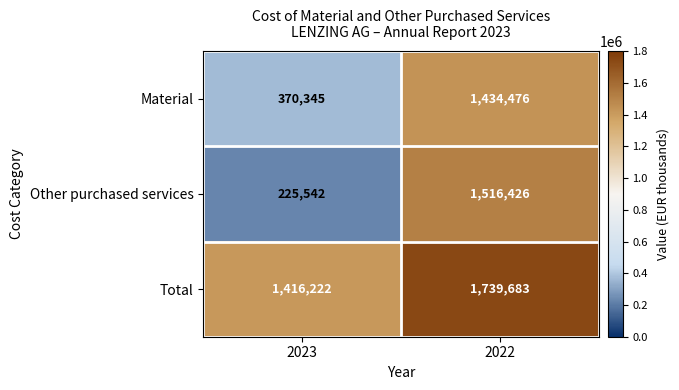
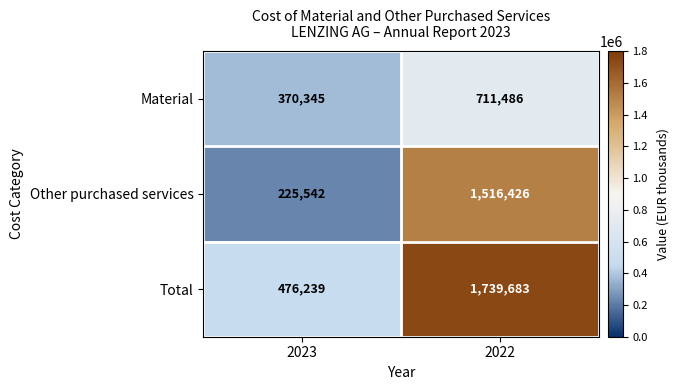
Material, 2022: 1,434,476 -> 711,486
Total, 2023: 1,416,222 -> 476,239
